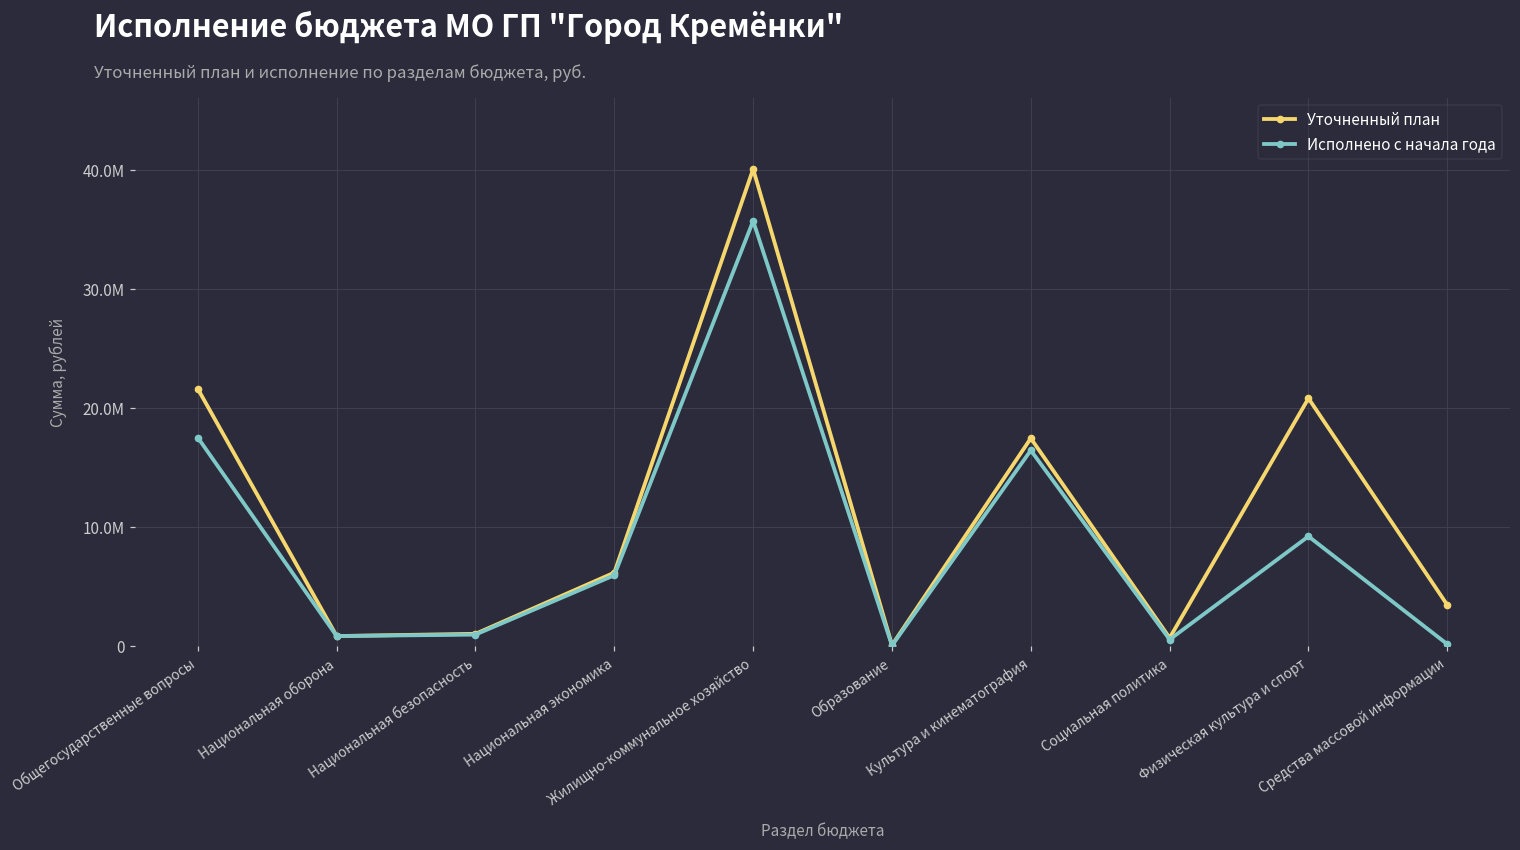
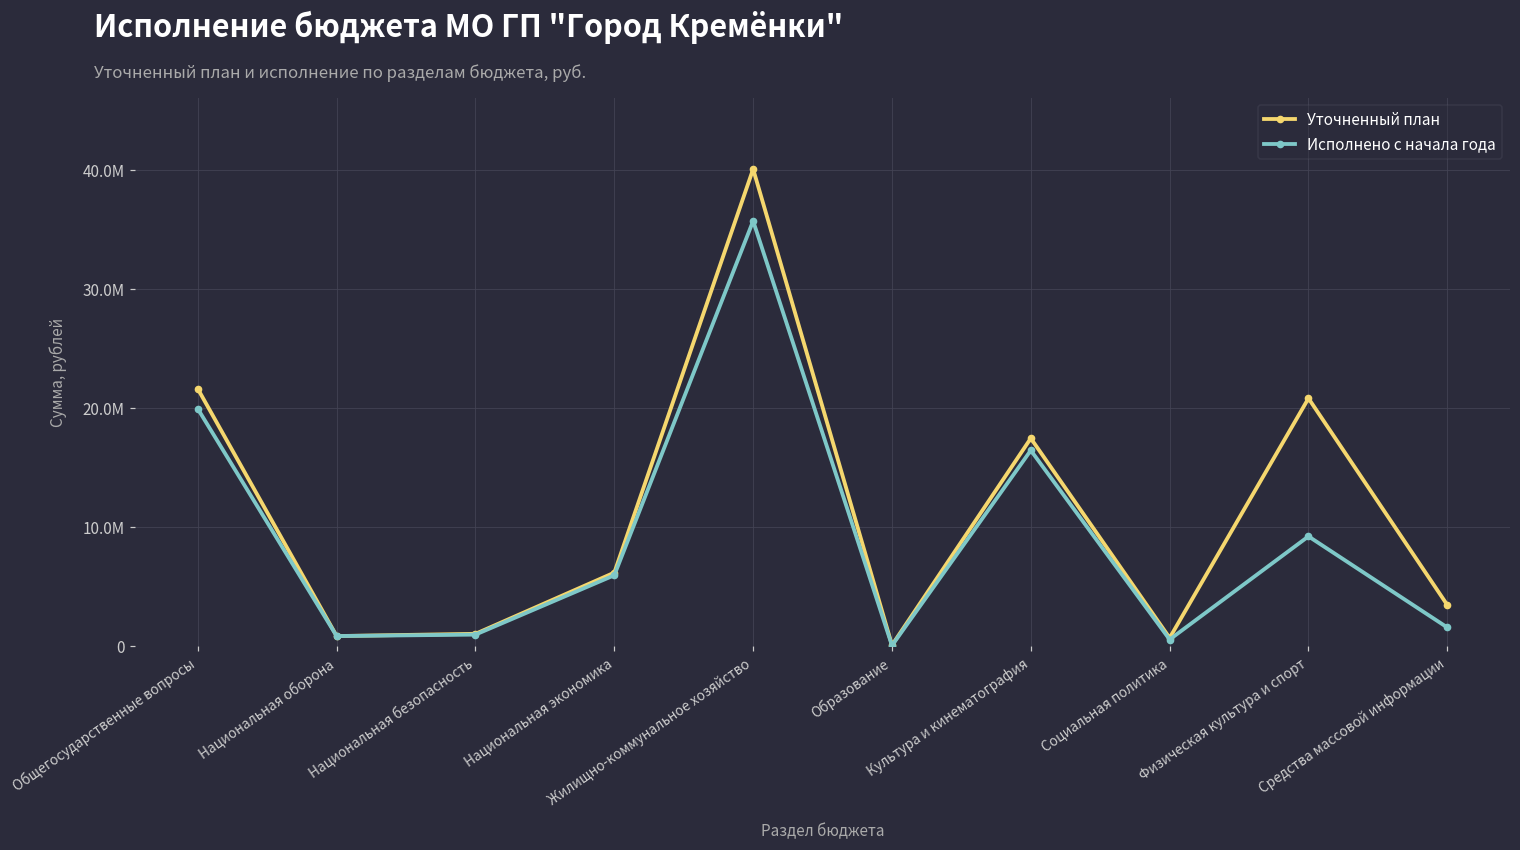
Исполнено с начала года, Общегосударственные вопросы: 17500000 -> 19900000
Исполнено с начала года, Средства массовой информации: 100000 -> 1500000
